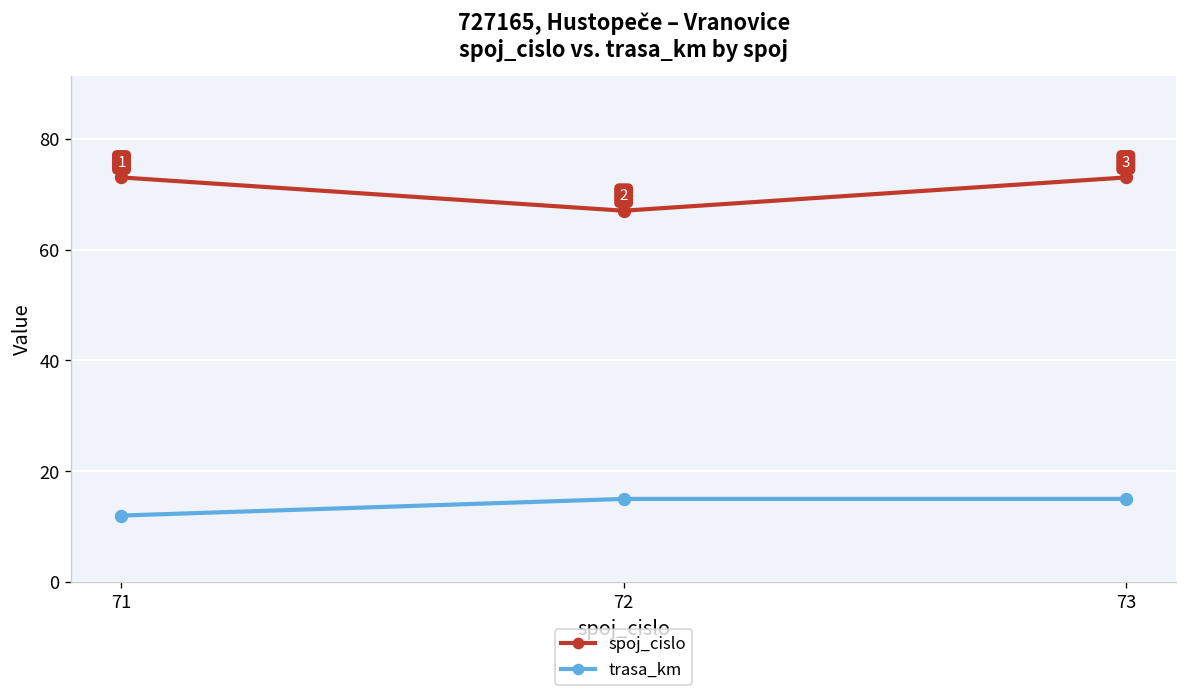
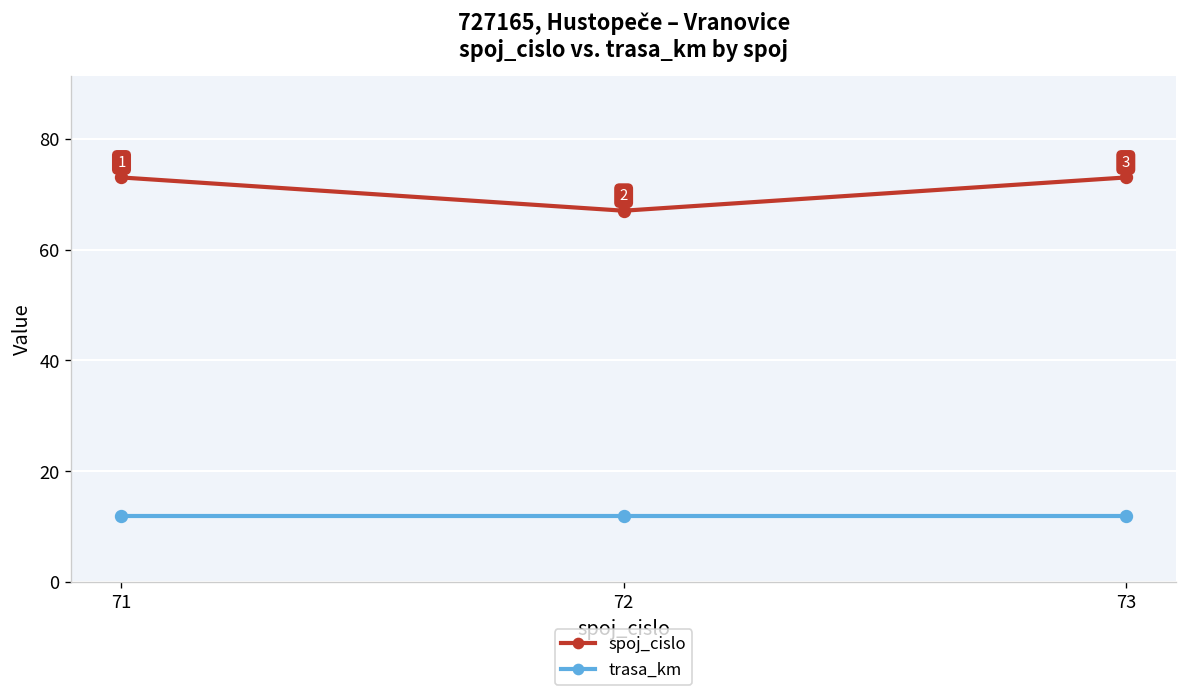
trasa_km, 72: 15 -> 12
trasa_km, 73: 15 -> 12
